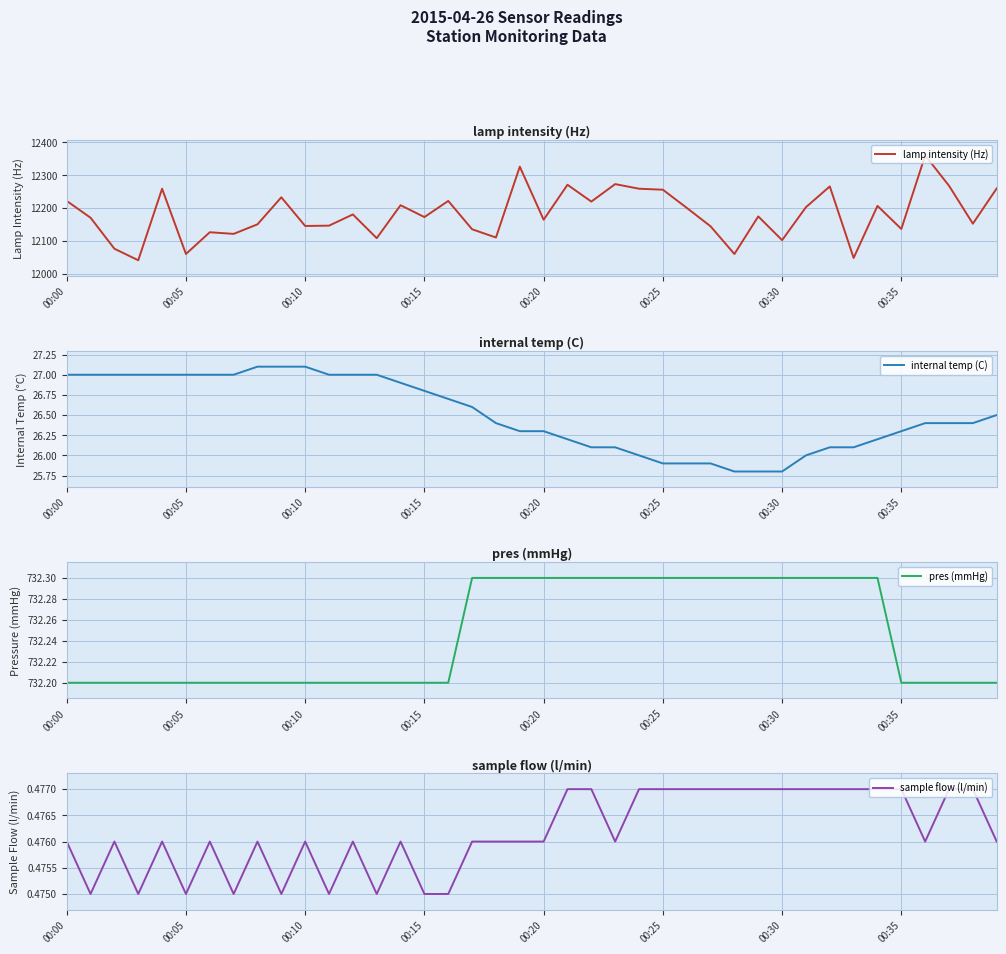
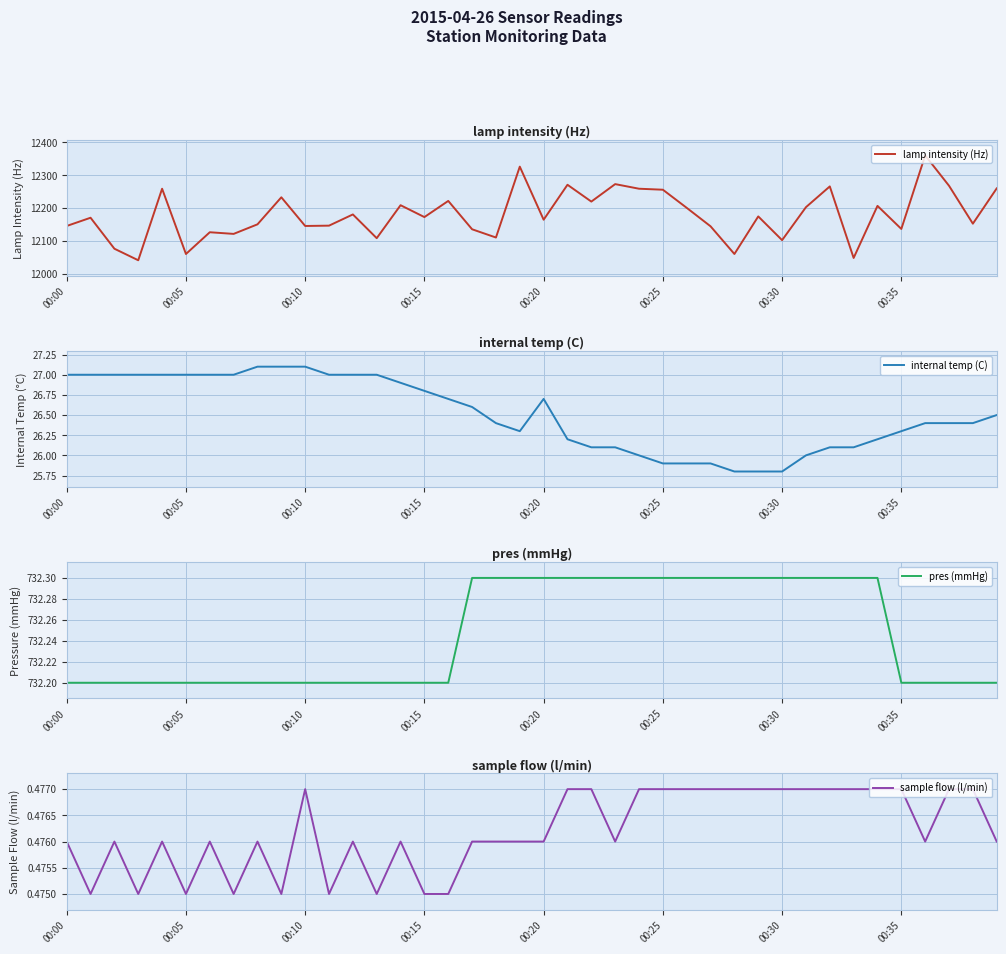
lamp intensity (Hz), 00:00: 12220 -> 12150
internal temp (C), 00:20: 26.3 -> 26.7
sample flow (l/min), 00:10: 0.476 -> 0.477
